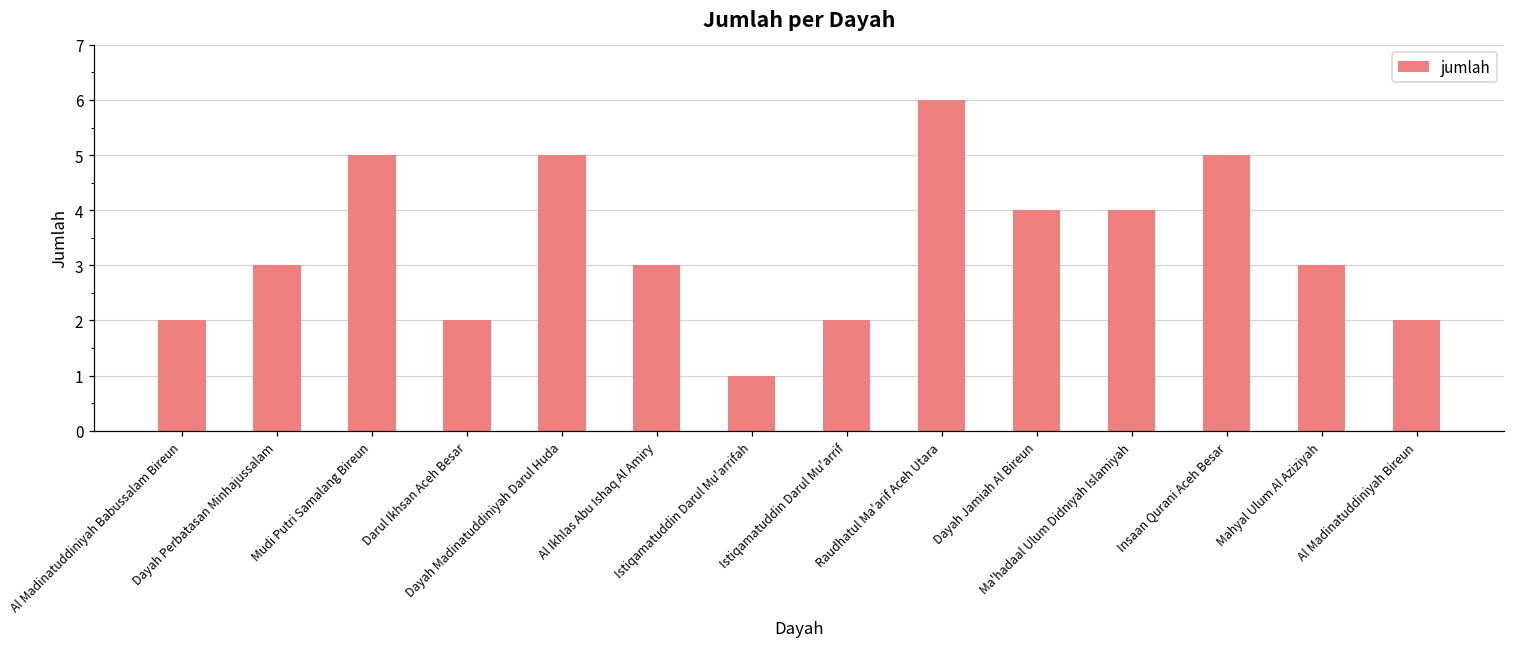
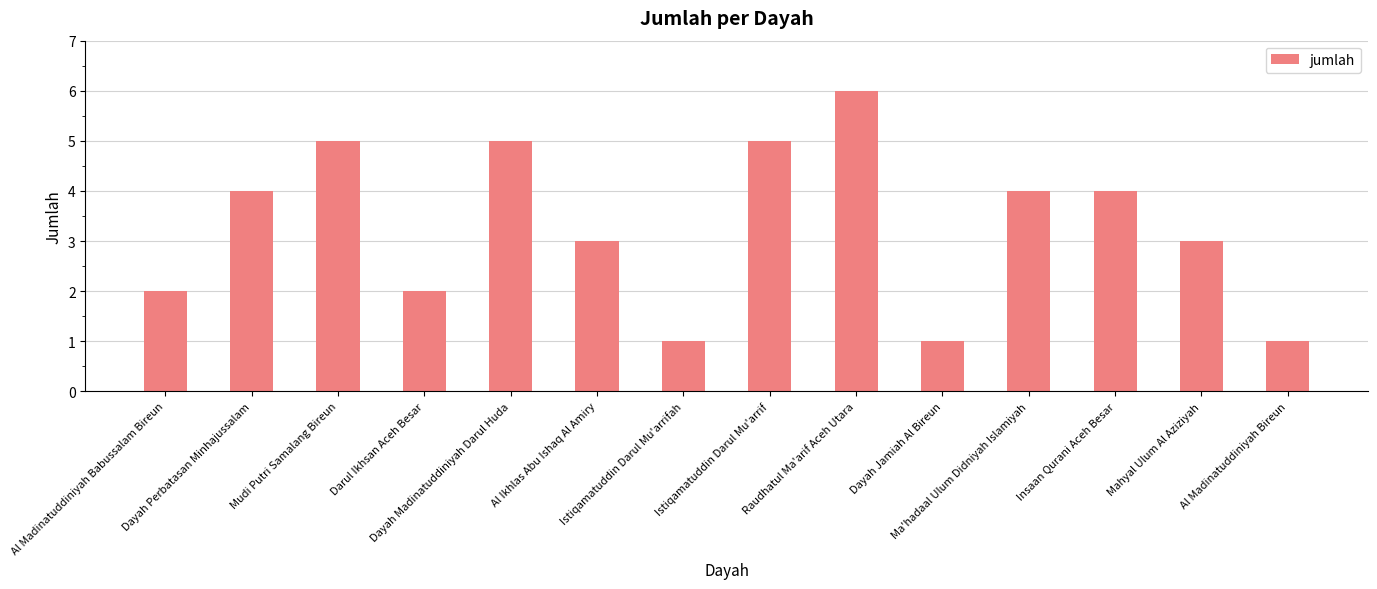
Dayah Perbatasan Minhajussalam: 3 -> 4
Istiqamatuddin Darul Mu'arrif: 2 -> 5
Dayah Jamiah Al Bireun: 4 -> 1
Insaan Qurani Aceh Besar: 5 -> 4
Al Madinatuddiniyah Bireun: 2 -> 1
